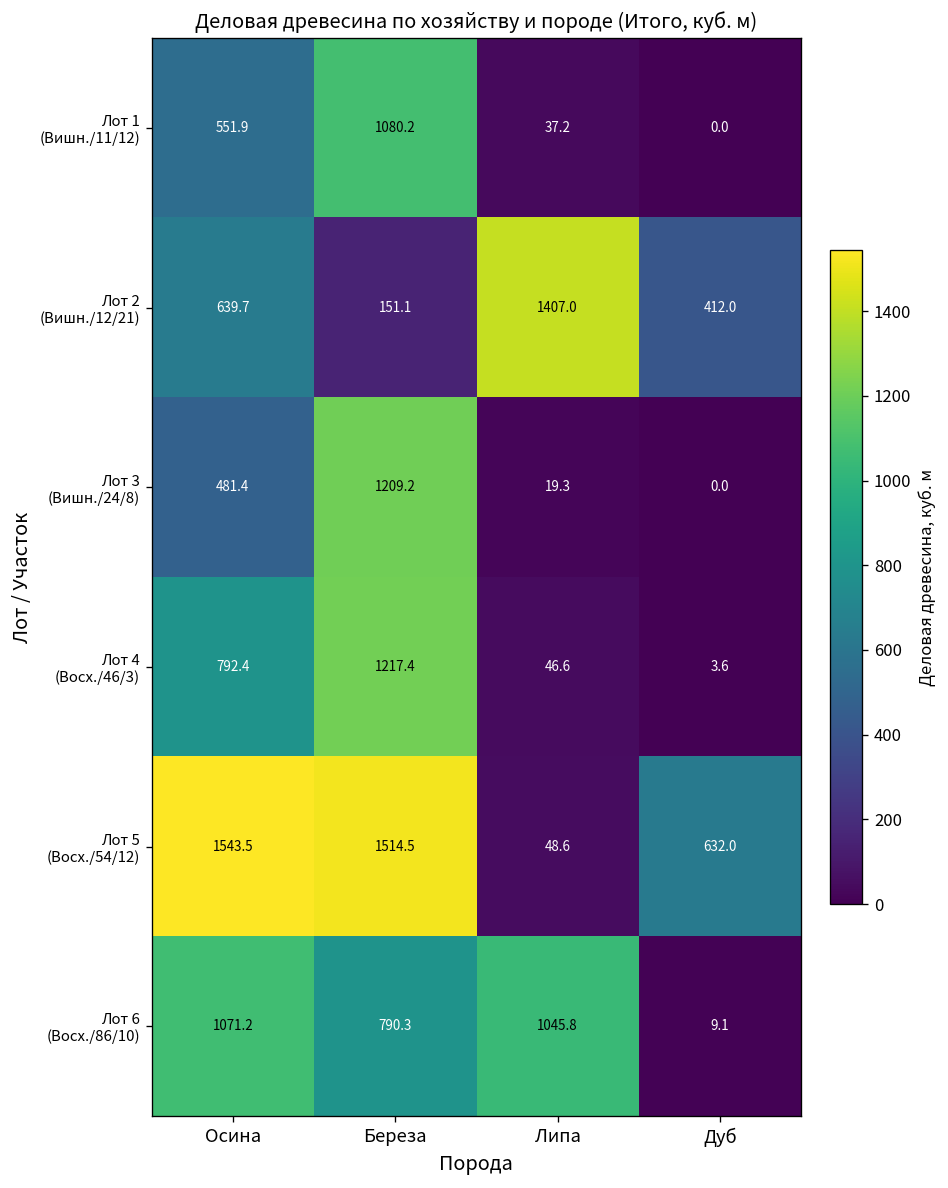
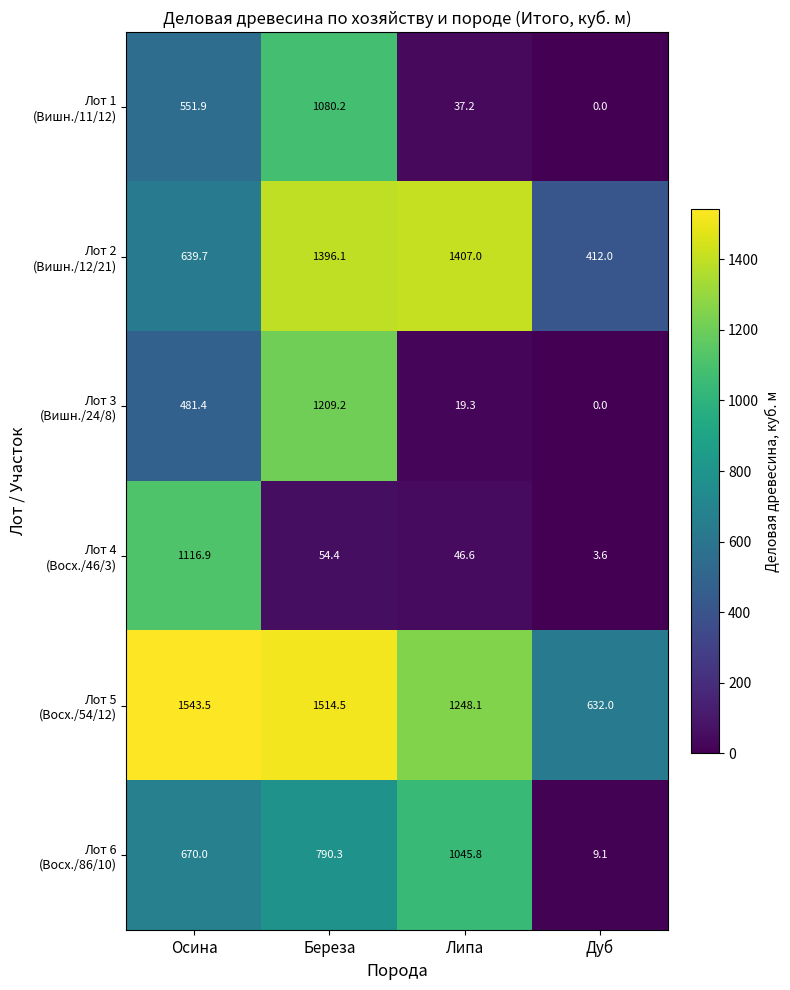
Лот 2 (Вишн./12/21), Береза: 151.1 -> 1396.1
Лот 4 (Восх./46/3), Осина: 792.4 -> 1116.9
Лот 4 (Восх./46/3), Береза: 1217.4 -> 54.4
Лот 5 (Восх./54/12), Липа: 48.6 -> 1248.1
Лот 6 (Восх./86/10), Осина: 1071.2 -> 670.0
